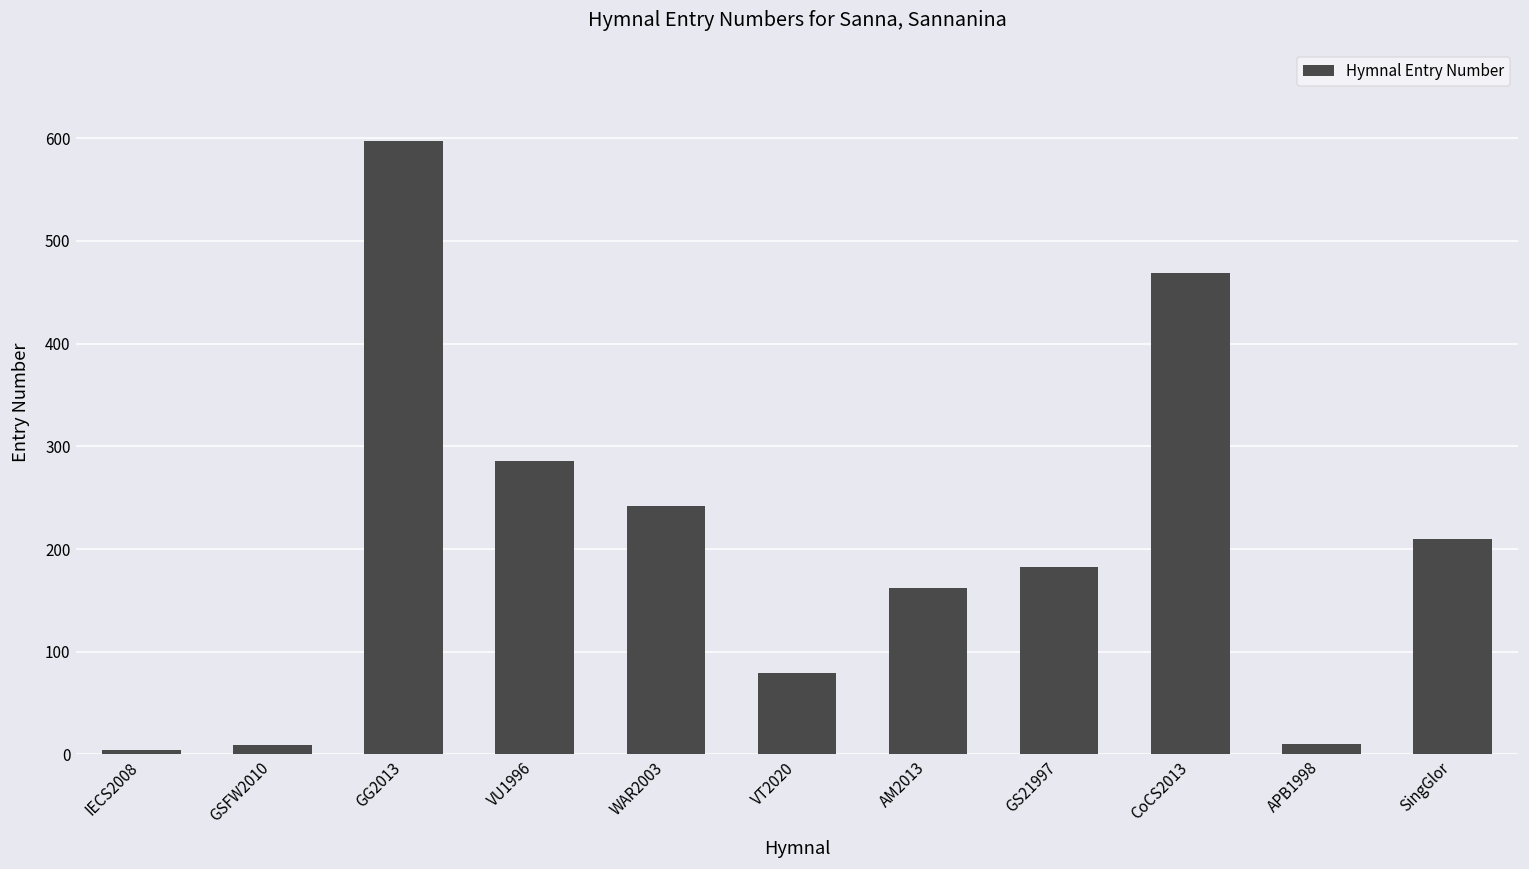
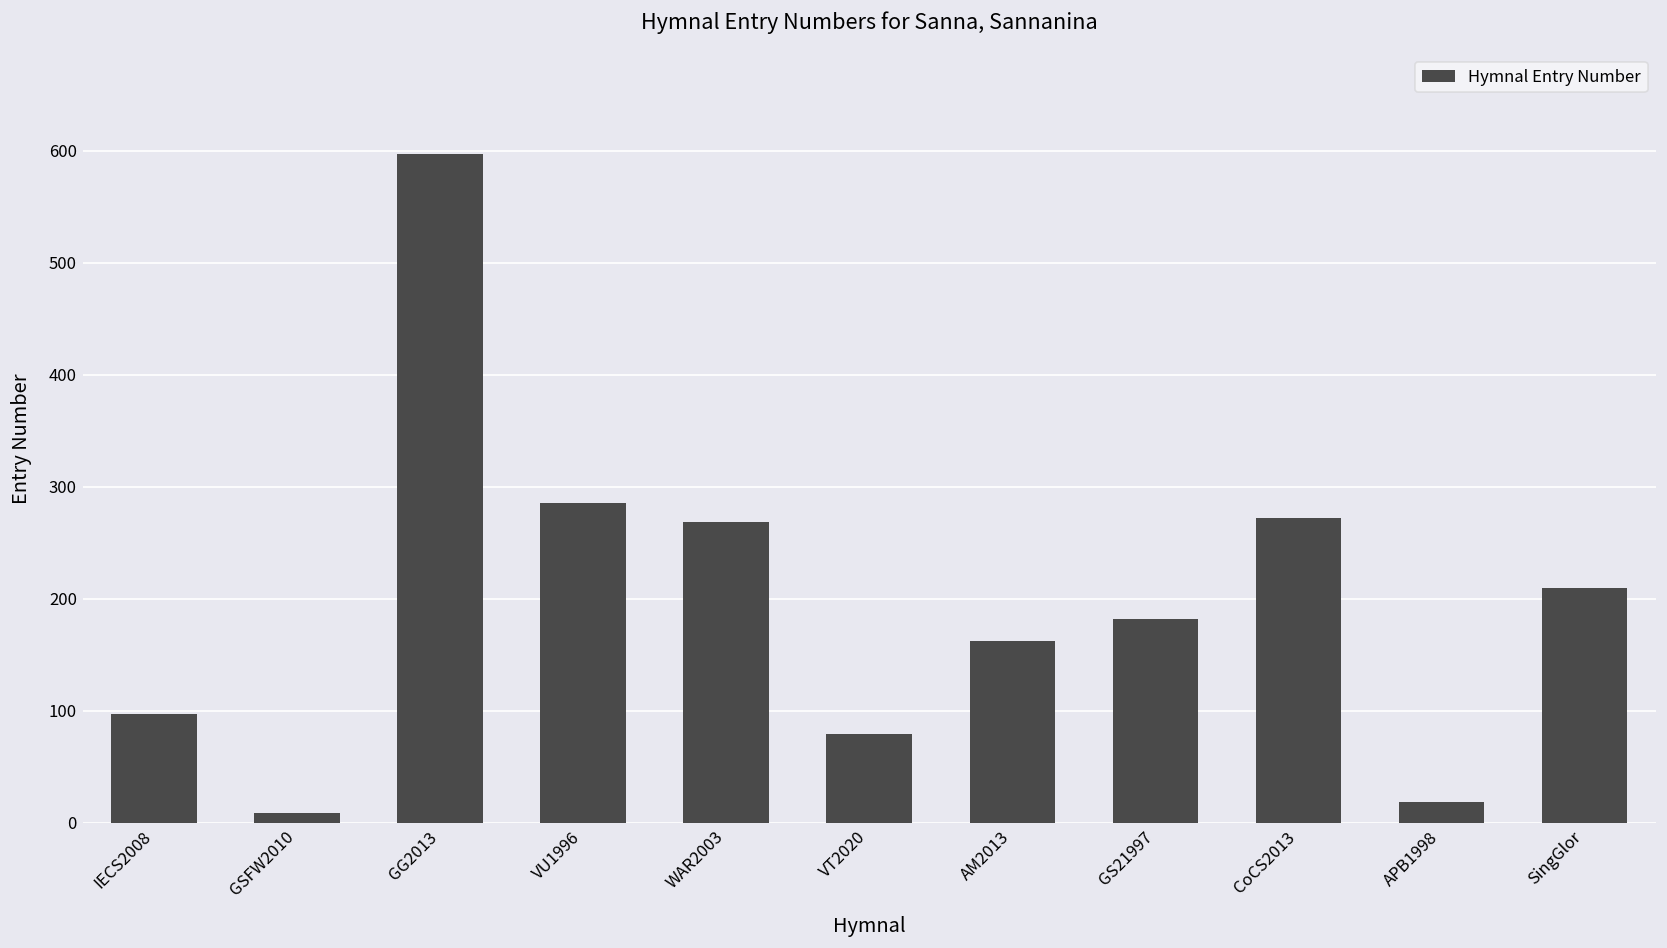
IECS2008: 0 -> 100
WAR2003: 240 -> 270
CoCS2013: 470 -> 270
APB1998: 10 -> 20
